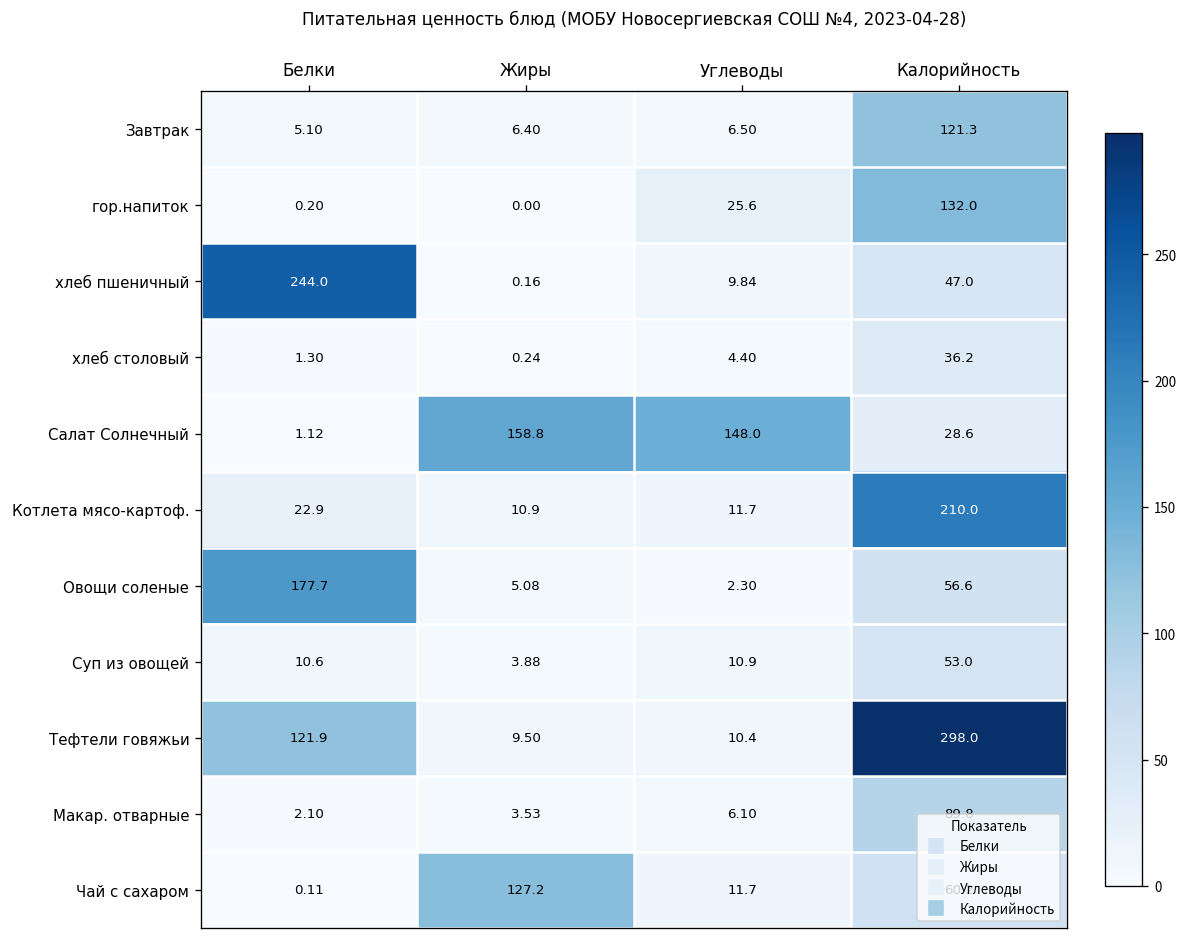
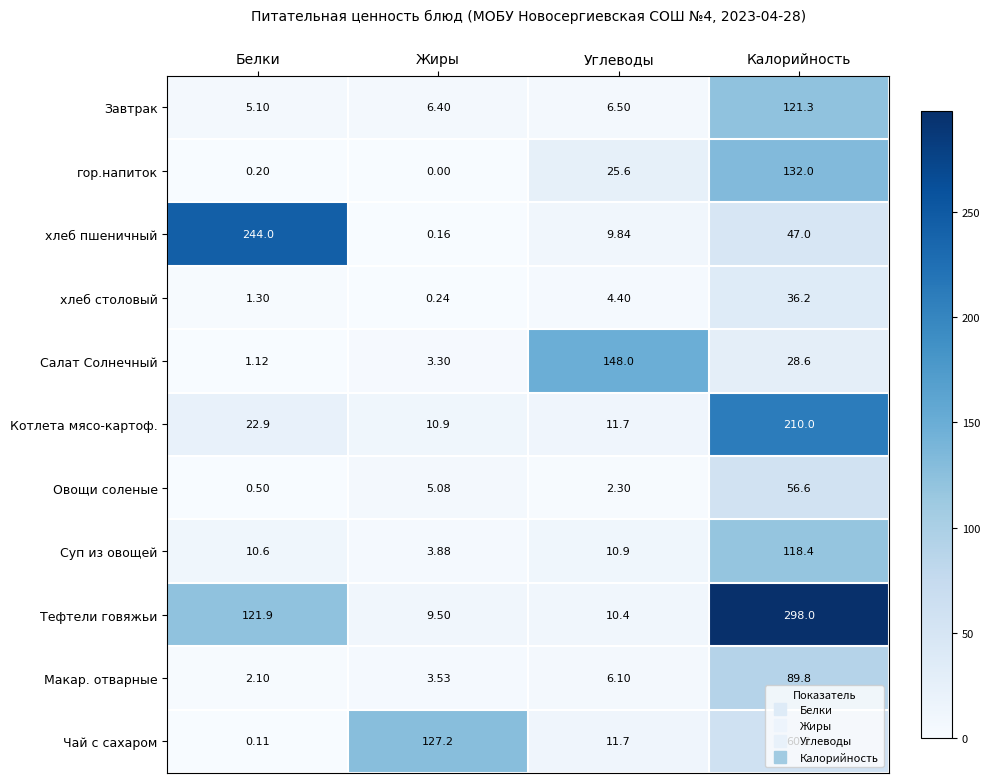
Салат Солнечный, Жиры: 158.8 -> 3.30
Овощи соленые, Белки: 177.7 -> 0.50
Суп из овощей, Калорийность: 53.0 -> 118.4
